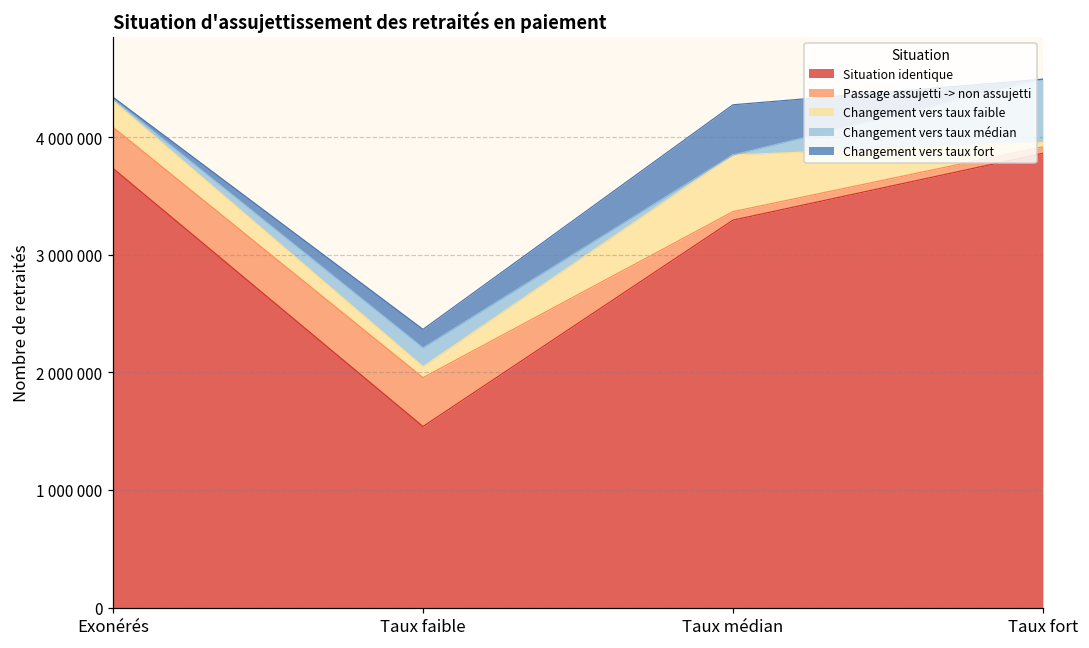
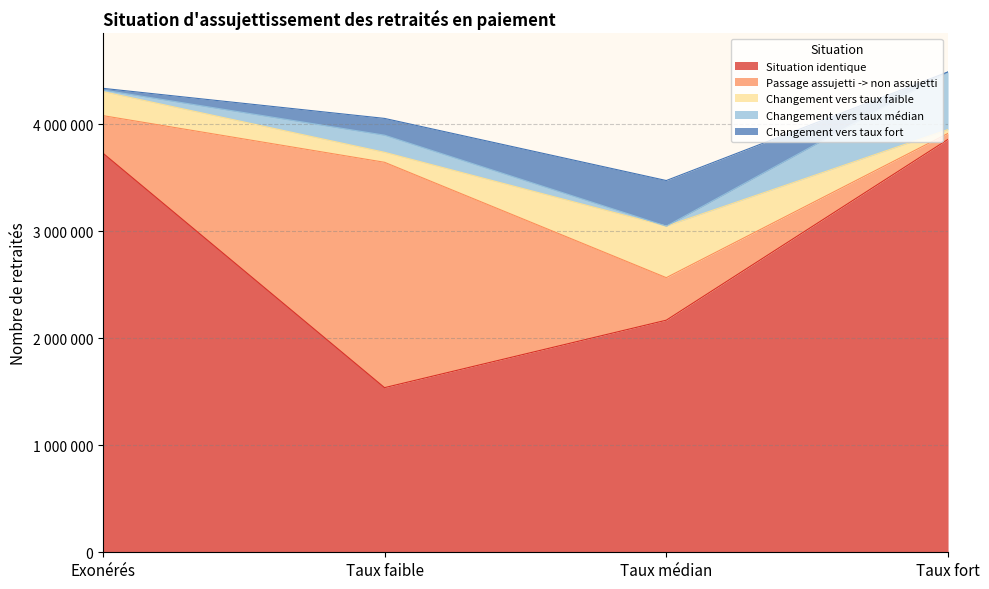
Passage assujetti -> non assujetti, Taux faible: 420000 -> 2110000
Situation identique, Taux médian: 3290000 -> 2170000
Passage assujetti -> non assujetti, Taux médian: 70000 -> 400000
